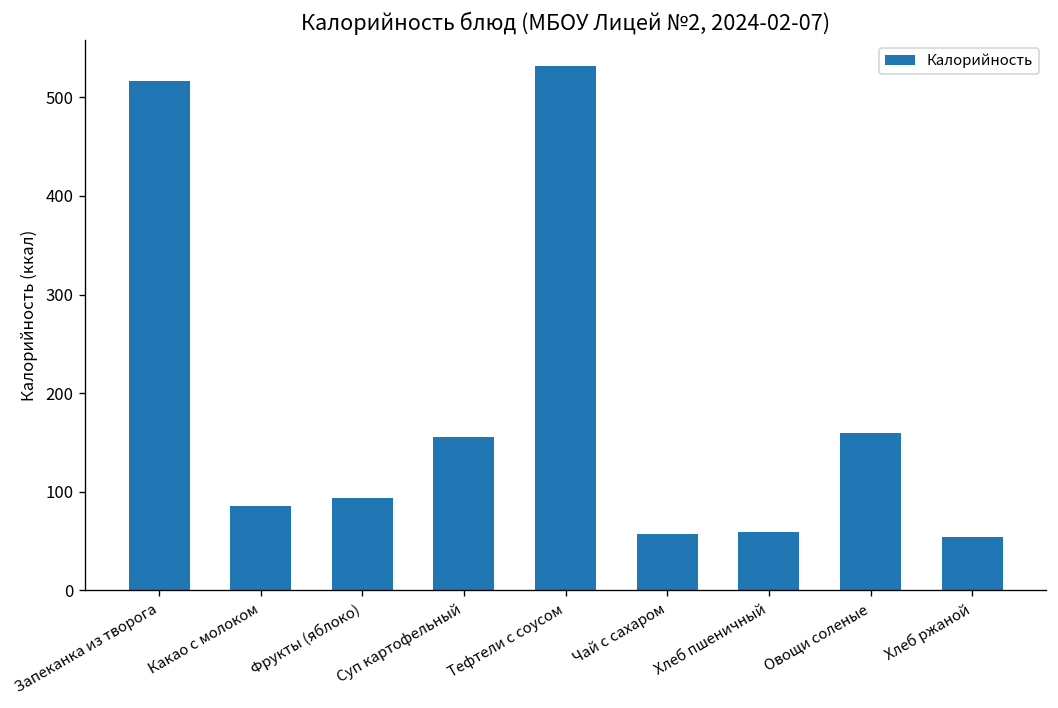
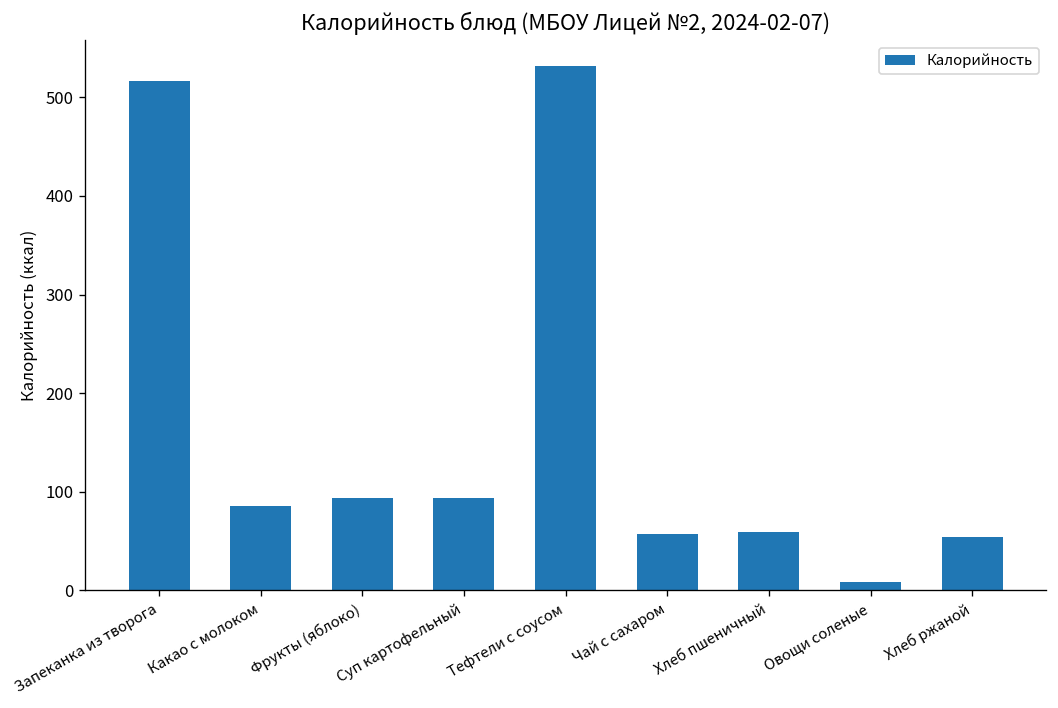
Суп картофельный: 160 -> 90
Овощи соленые: 160 -> 10
